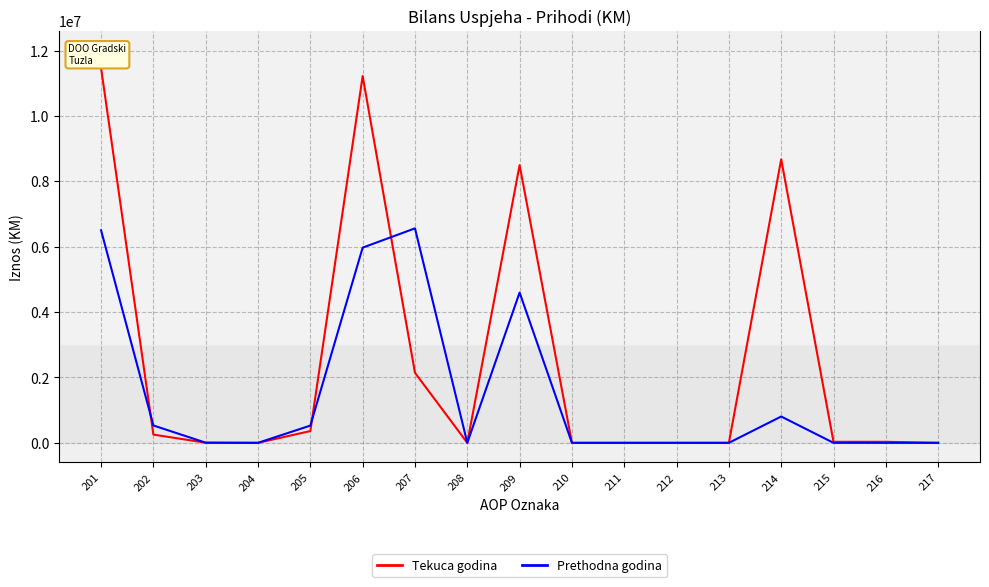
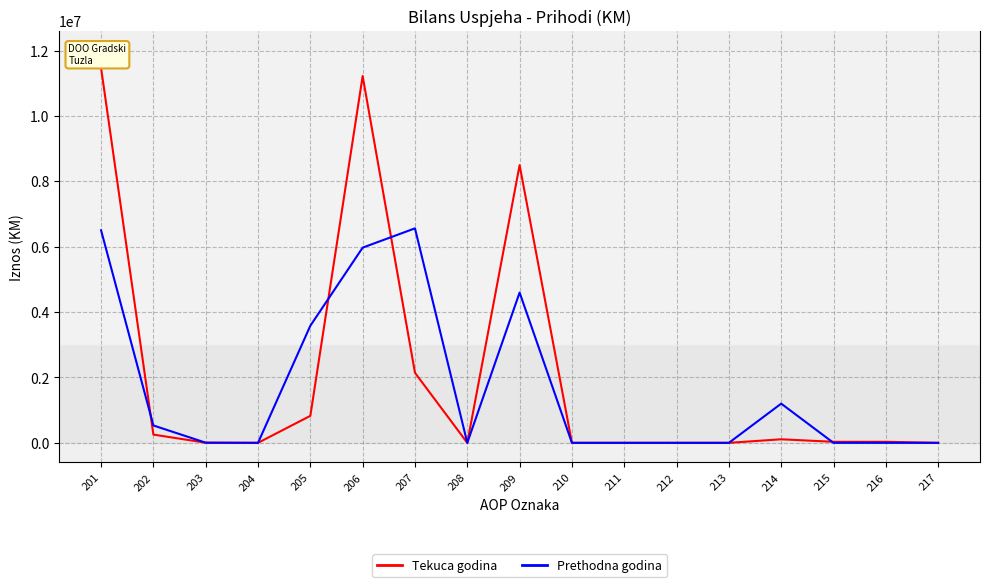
Tekuca godina, 205: 400000 -> 800000
Prethodna godina, 205: 500000 -> 3600000
Tekuca godina, 214: 8700000 -> 100000
Prethodna godina, 214: 800000 -> 1200000
